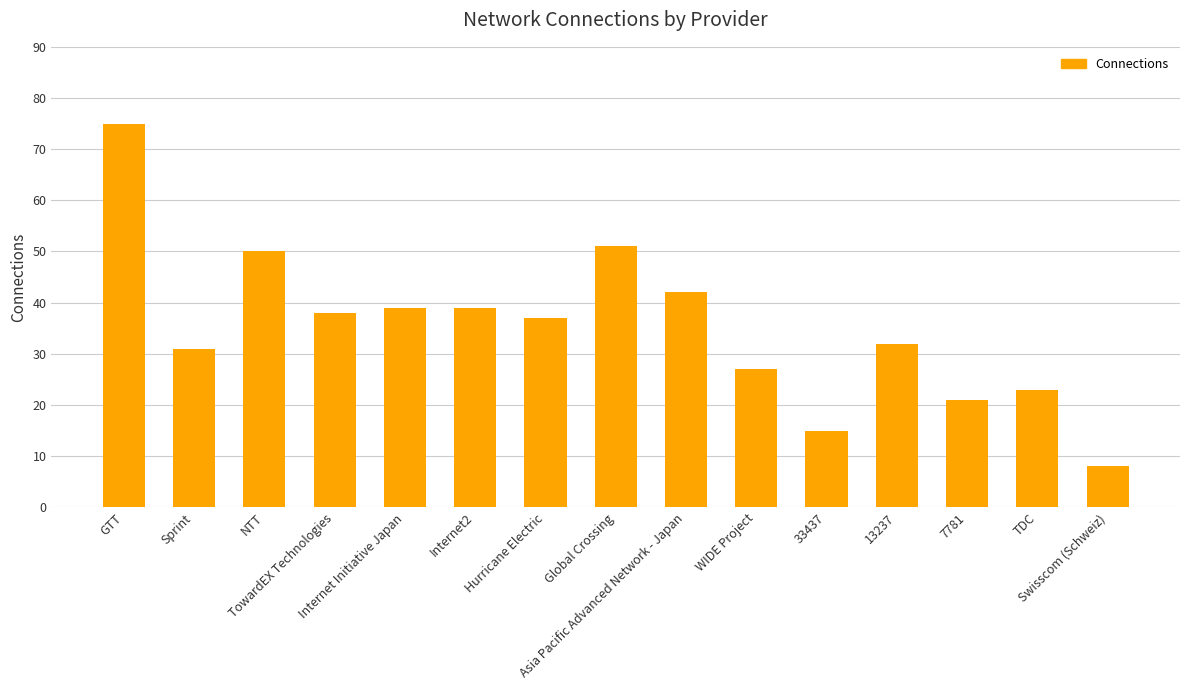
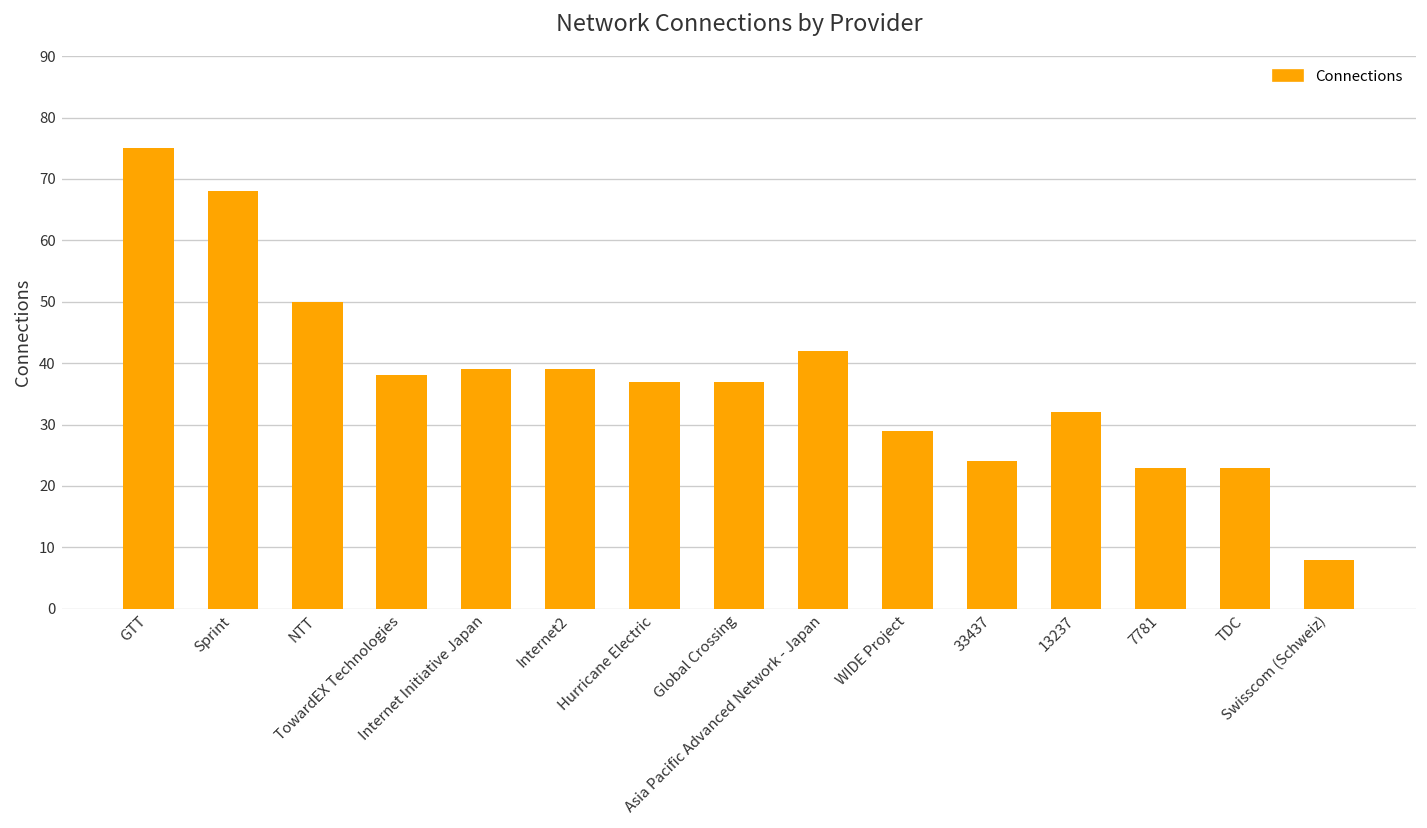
Sprint: 31 -> 68
Global Crossing: 51 -> 37
WIDE Project: 27 -> 29
33437: 15 -> 24
7781: 21 -> 23
